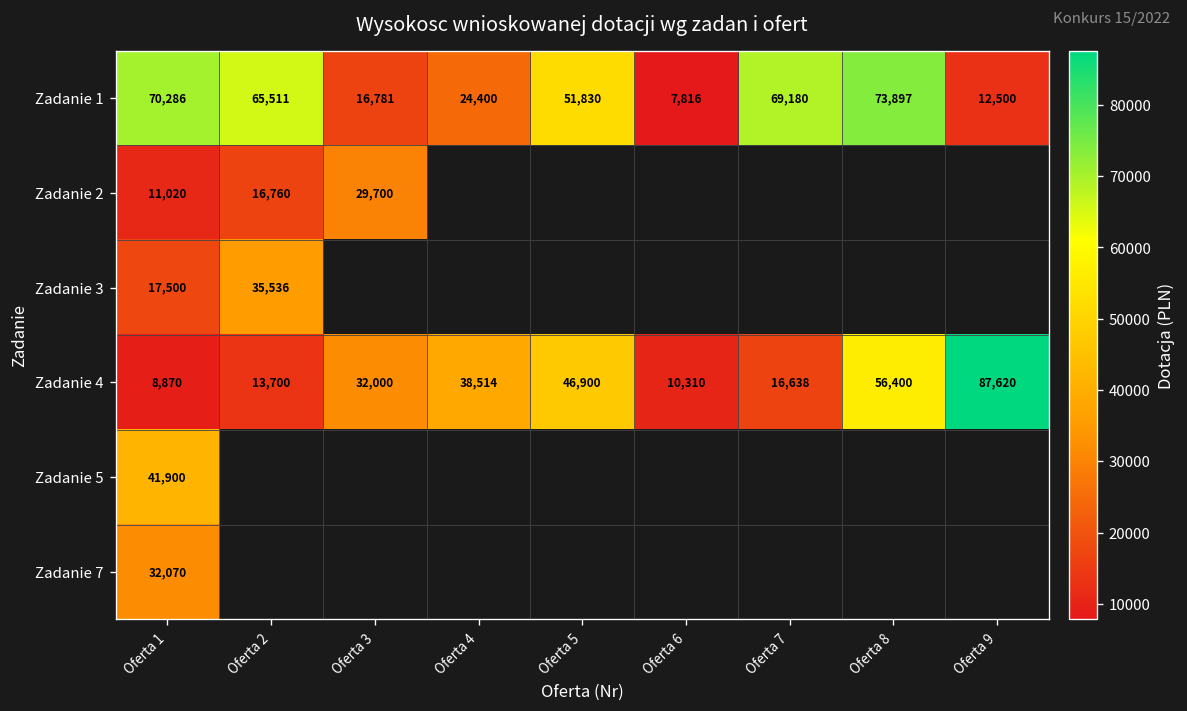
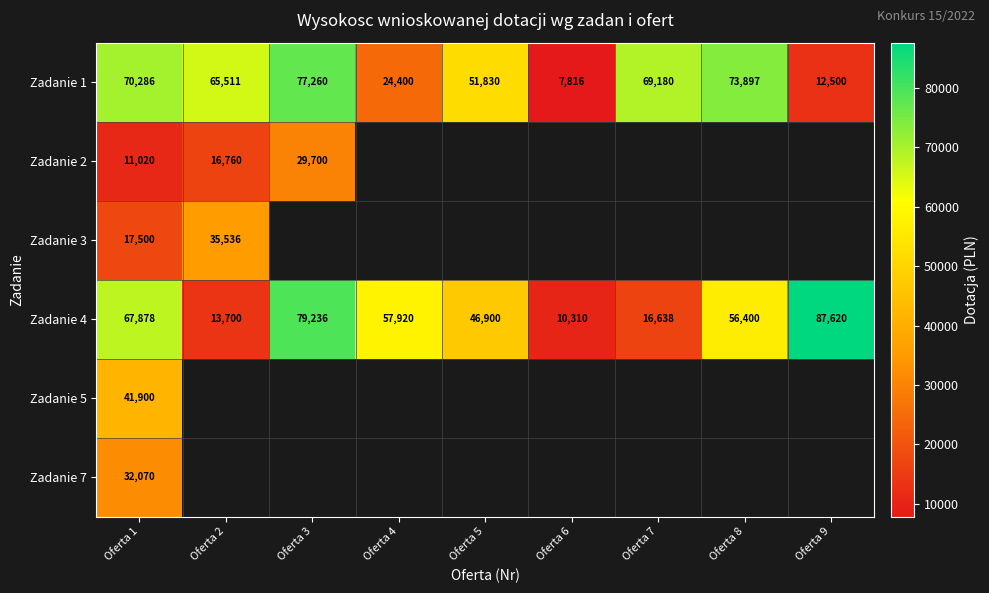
Zadanie 1, Oferta 3: 16,781 -> 77,260
Zadanie 4, Oferta 1: 8,870 -> 67,878
Zadanie 4, Oferta 3: 32,000 -> 79,236
Zadanie 4, Oferta 4: 38,514 -> 57,920
